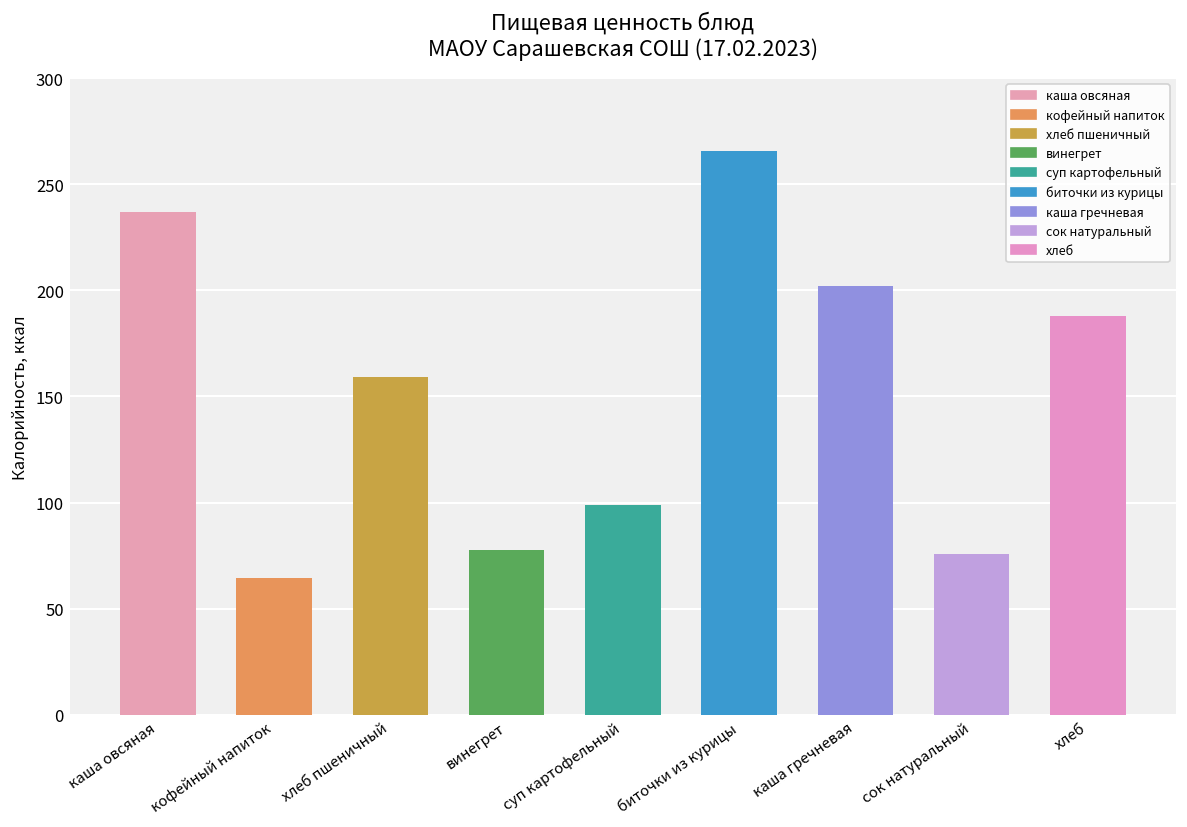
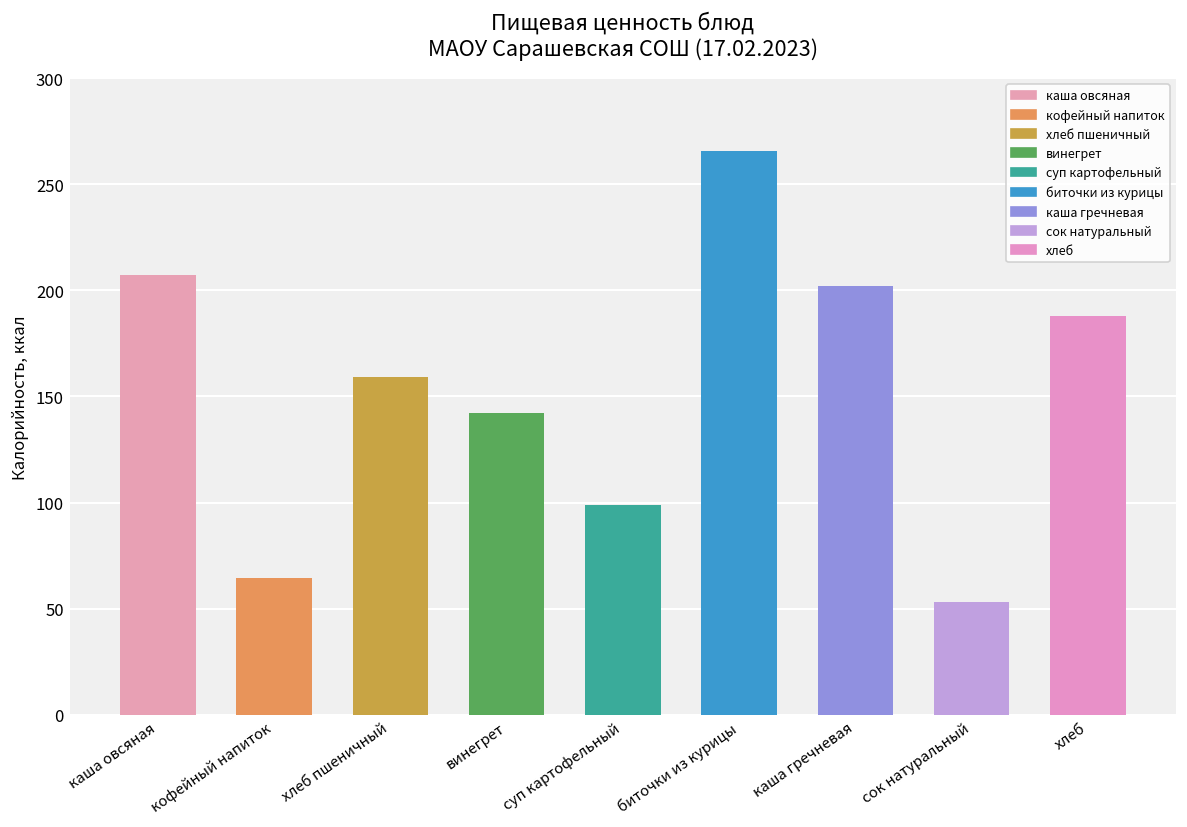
каша овсяная: 237 -> 207
винегрет: 78 -> 142
сок натуральный: 76 -> 53
